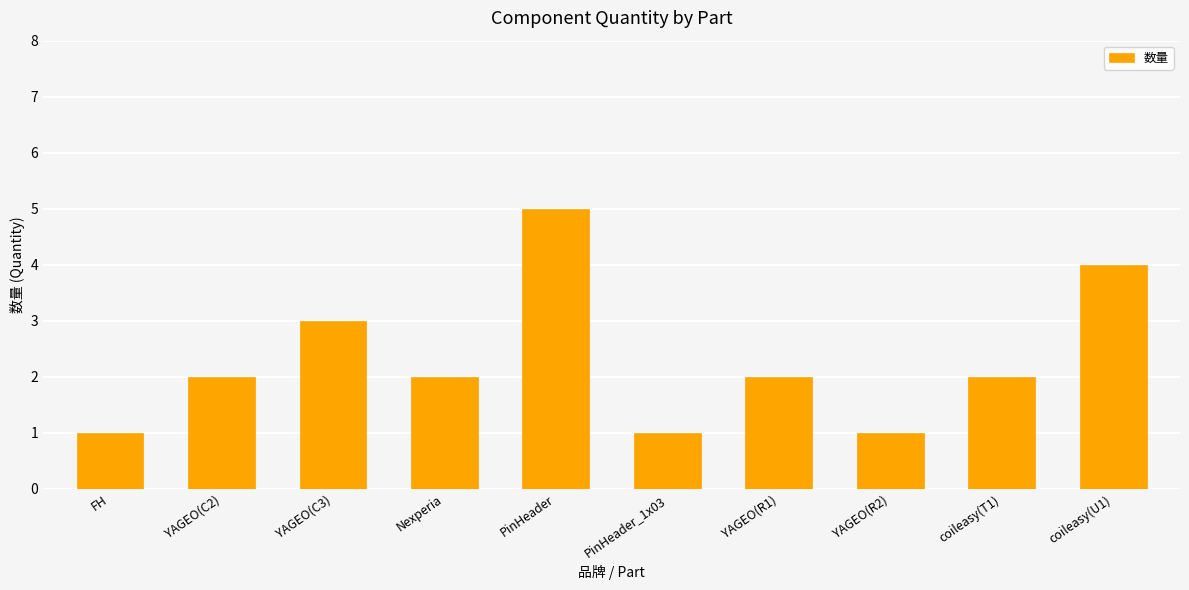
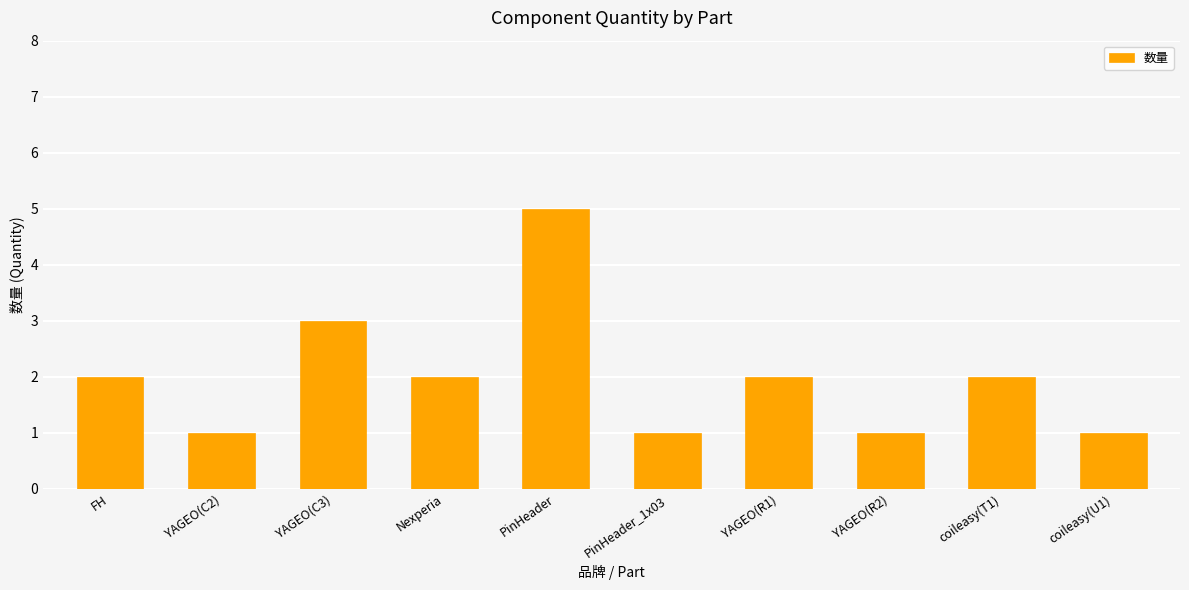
FH: 1 -> 2
YAGEO(C2): 2 -> 1
coileasy(U1): 4 -> 1
